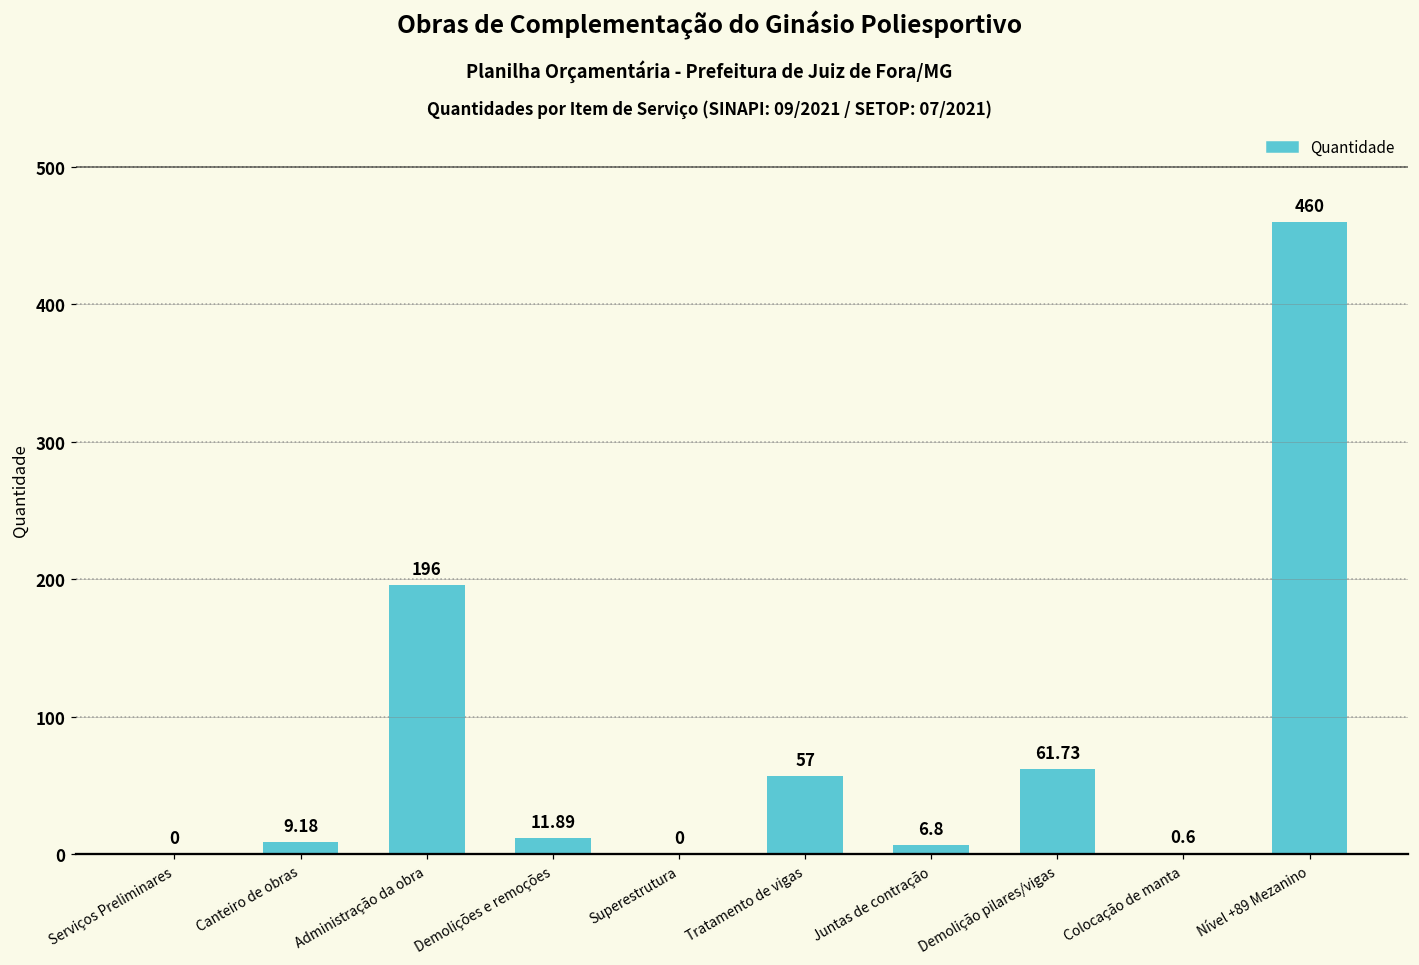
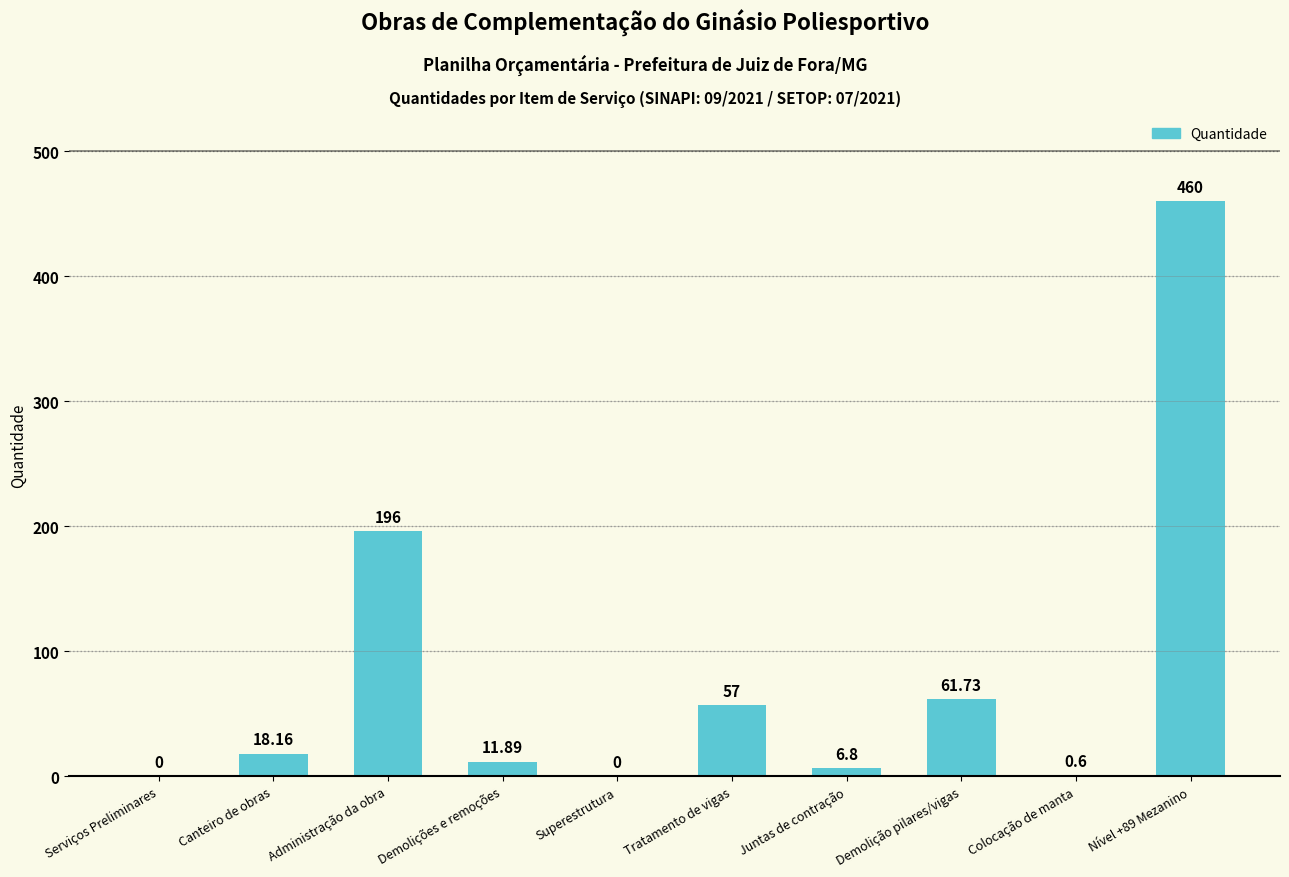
Canteiro de obras: 9.18 -> 18.16
